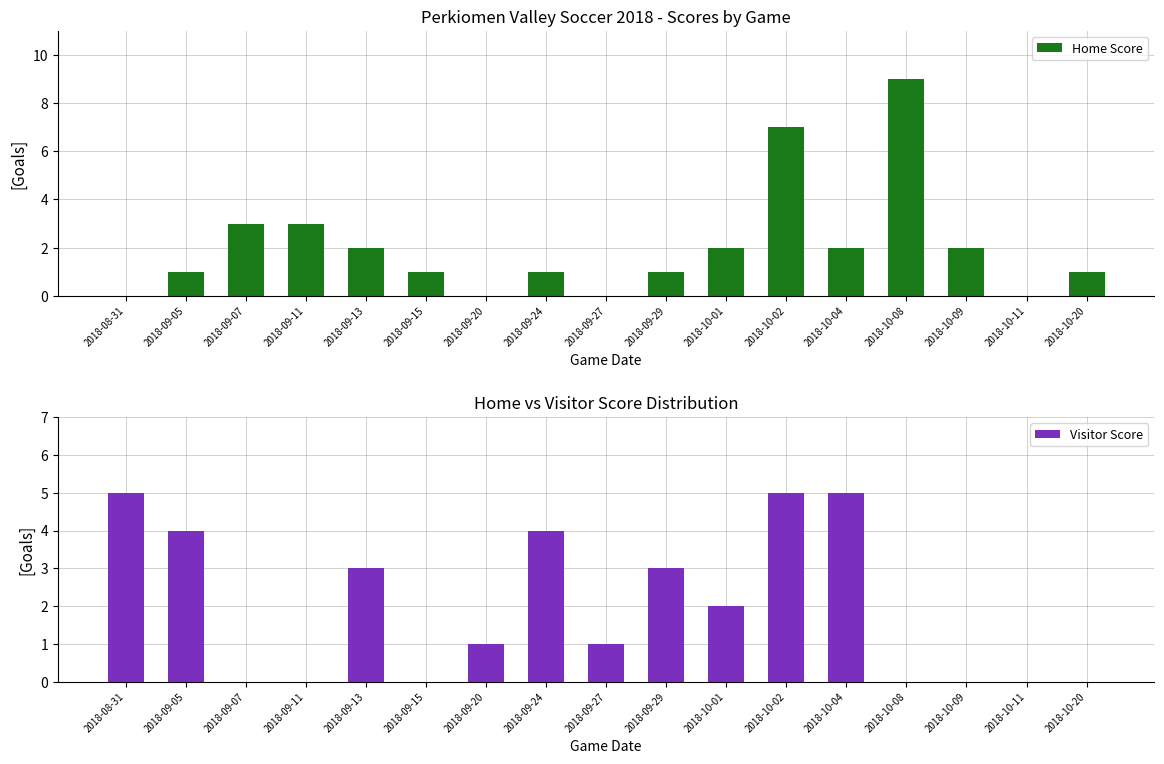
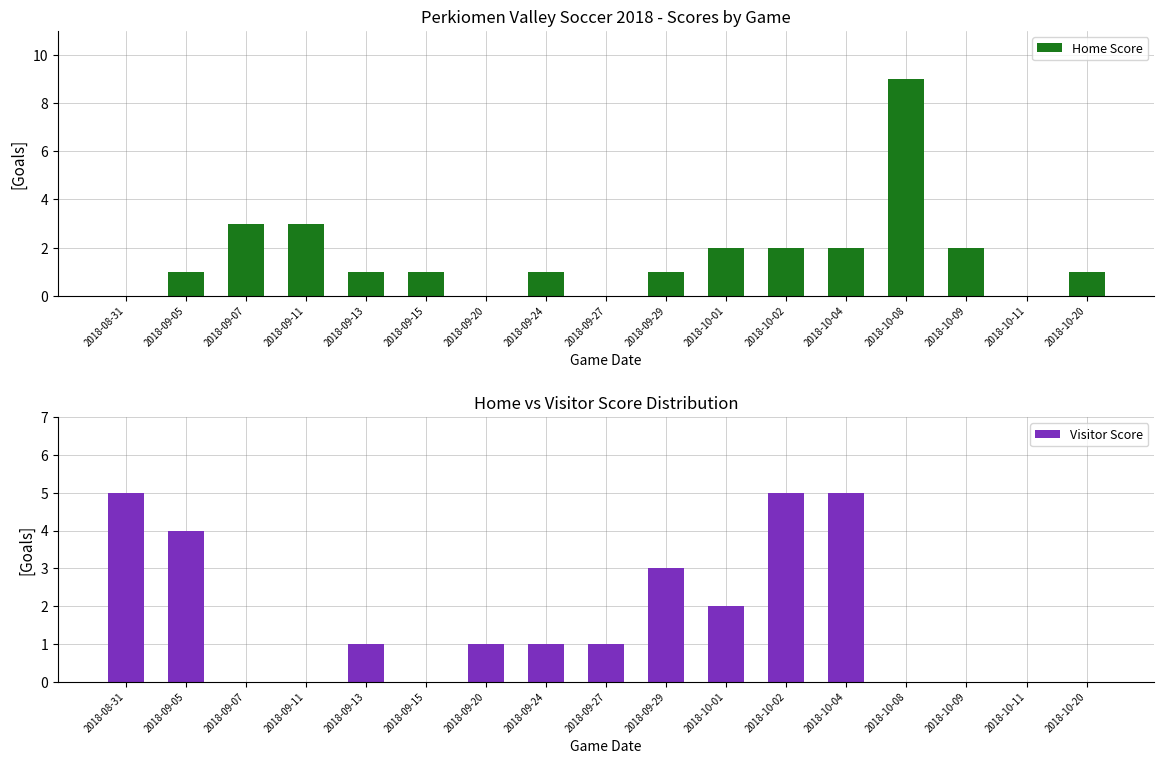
Perkiomen Valley Soccer 2018 - Scores by Game, 2018-09-13: 2 -> 1
Perkiomen Valley Soccer 2018 - Scores by Game, 2018-10-02: 7 -> 2
Home vs Visitor Score Distribution, 2018-09-13: 3 -> 1
Home vs Visitor Score Distribution, 2018-09-24: 4 -> 1
